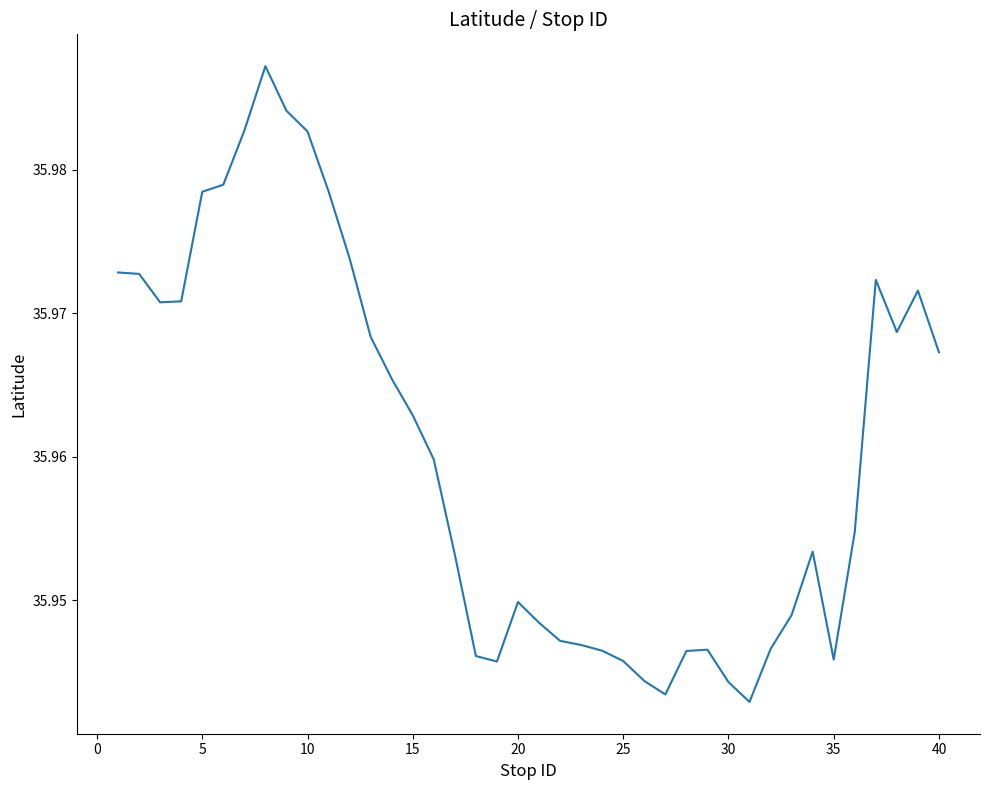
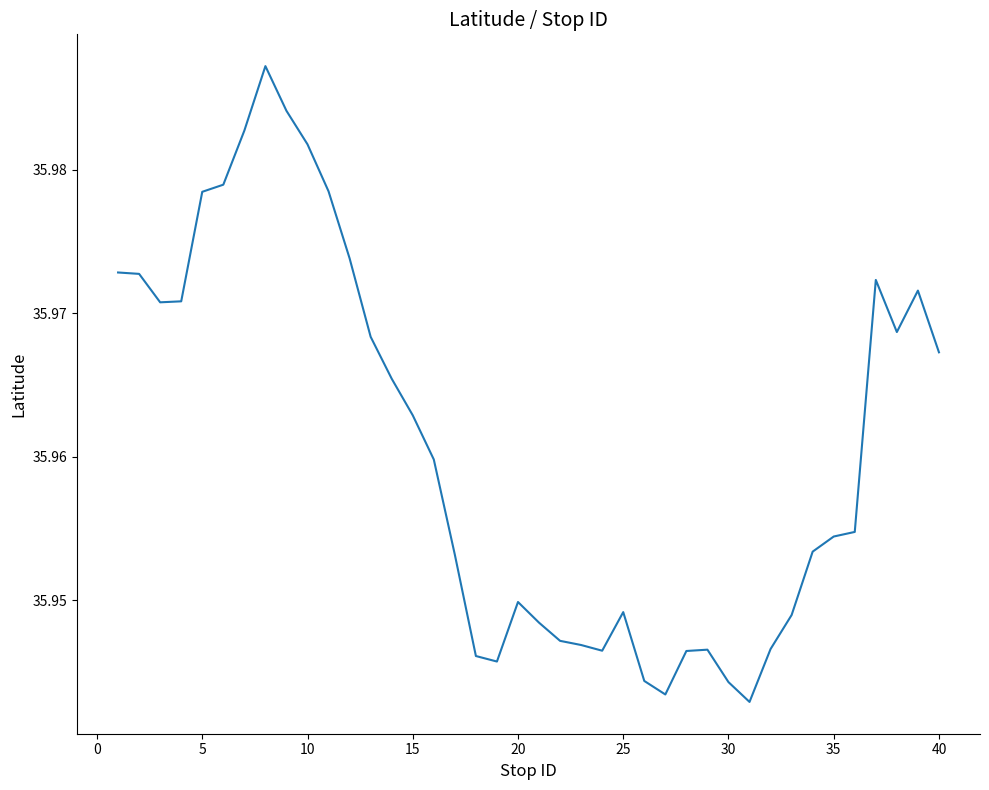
10: 35.9827 -> 35.9818
25: 35.9458 -> 35.9492
35: 35.9459 -> 35.9545
